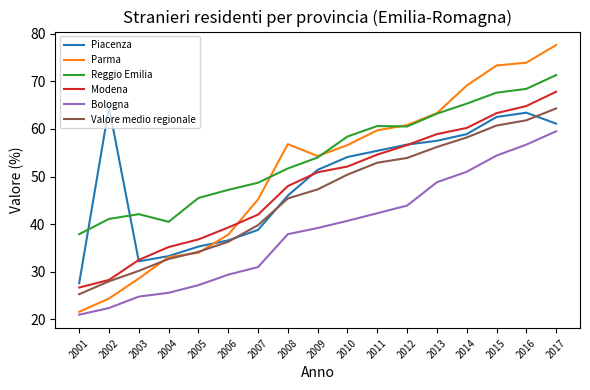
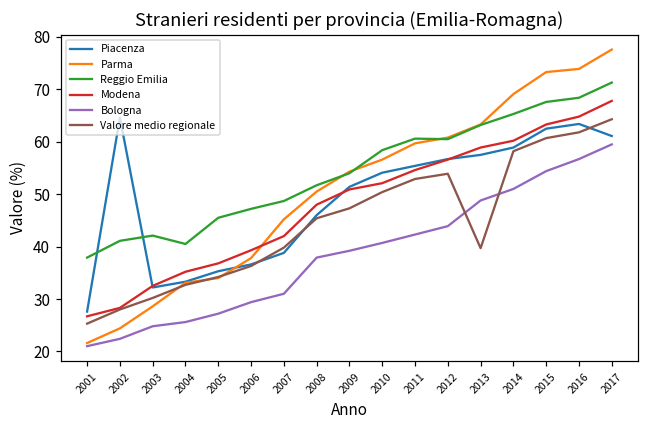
Parma, 2008: 57 -> 51
Valore medio regionale, 2013: 56 -> 40
